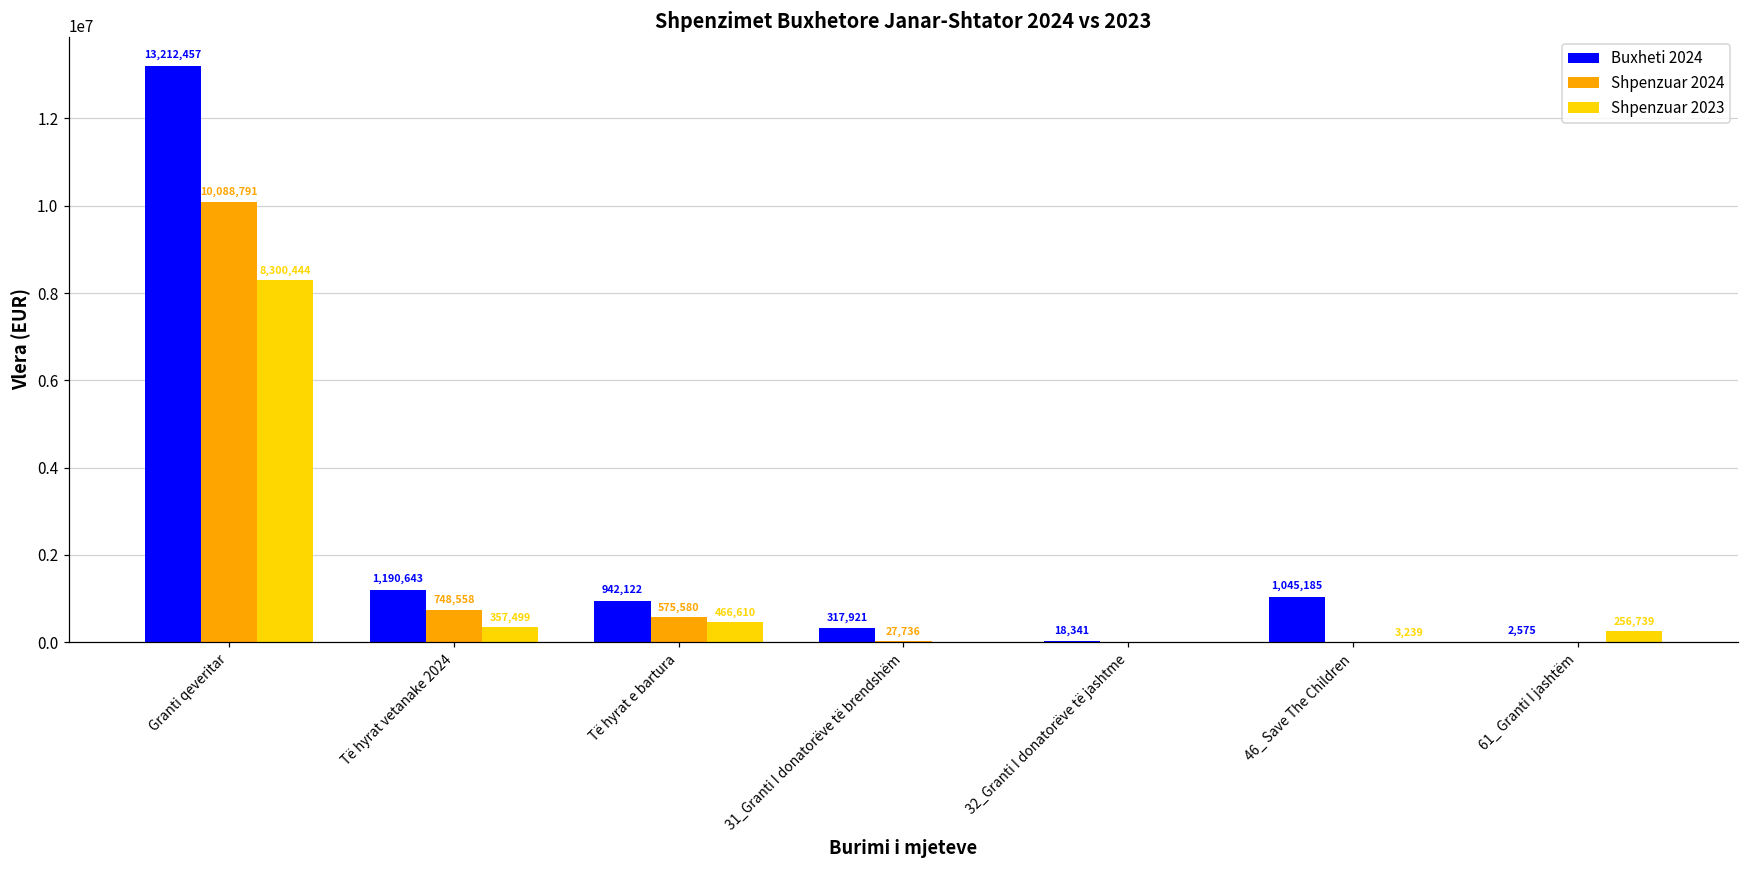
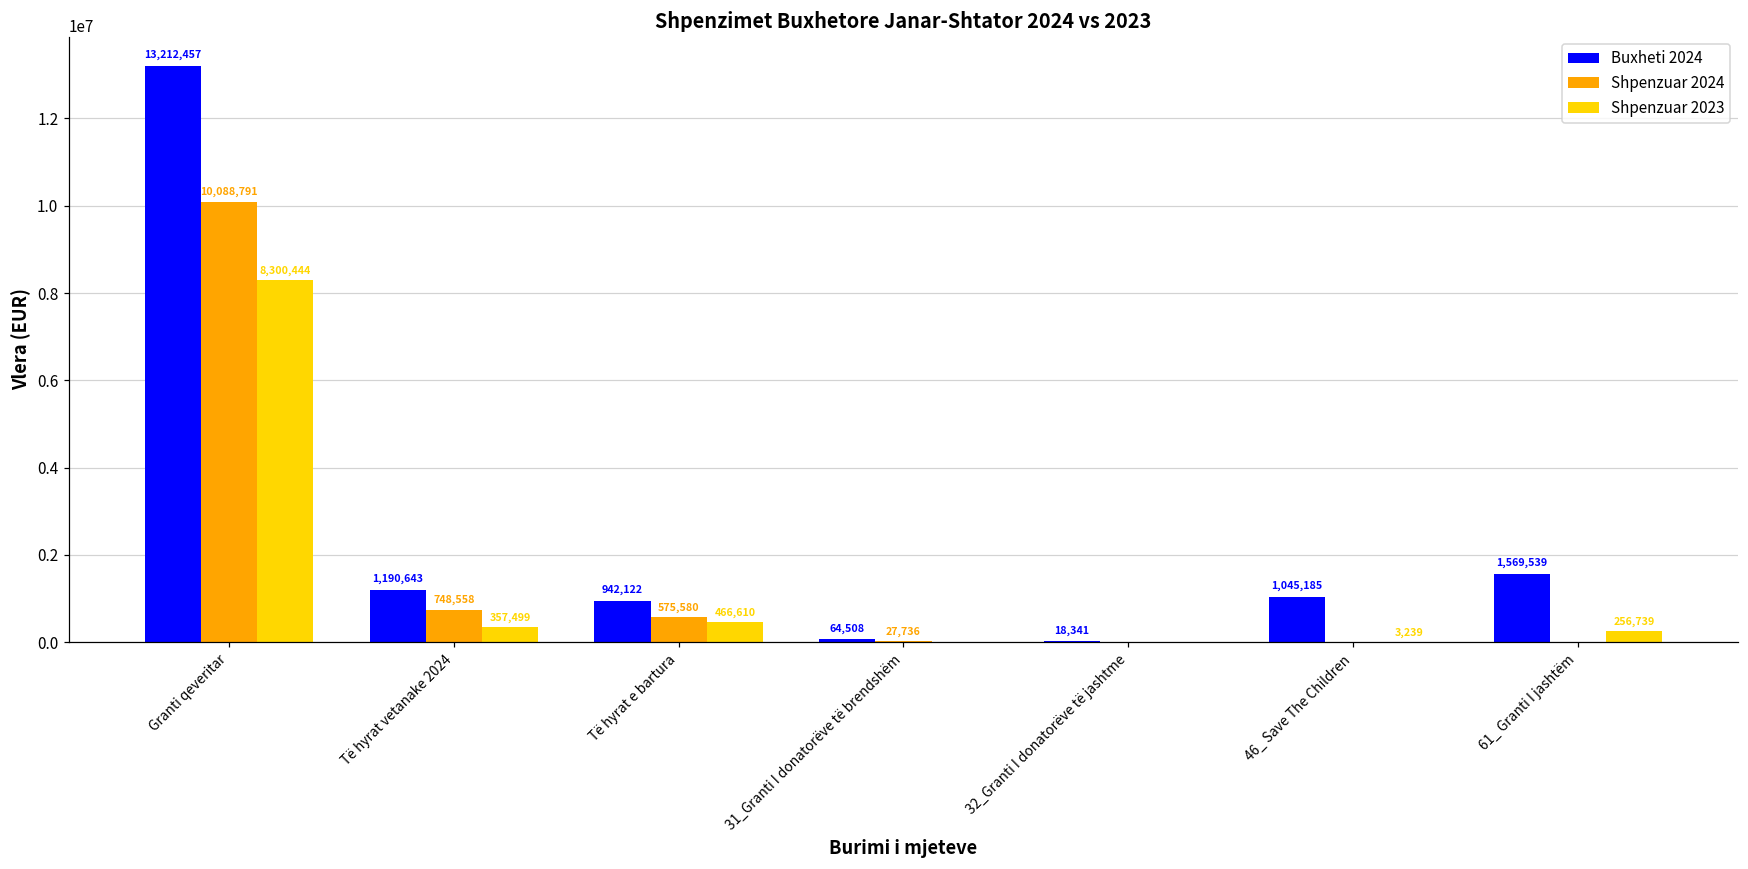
Buxheti 2024, 31_Granti I donatorëve të brendshëm: 317,921 -> 64,508
Buxheti 2024, 61_ Granti I jashtëm: 2,575 -> 1,569,539
